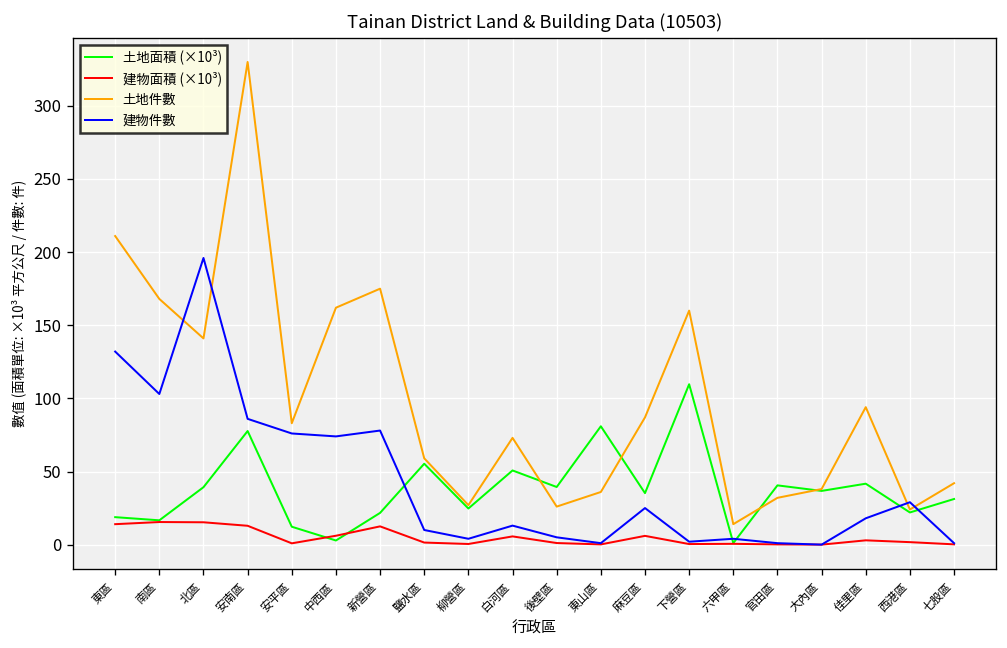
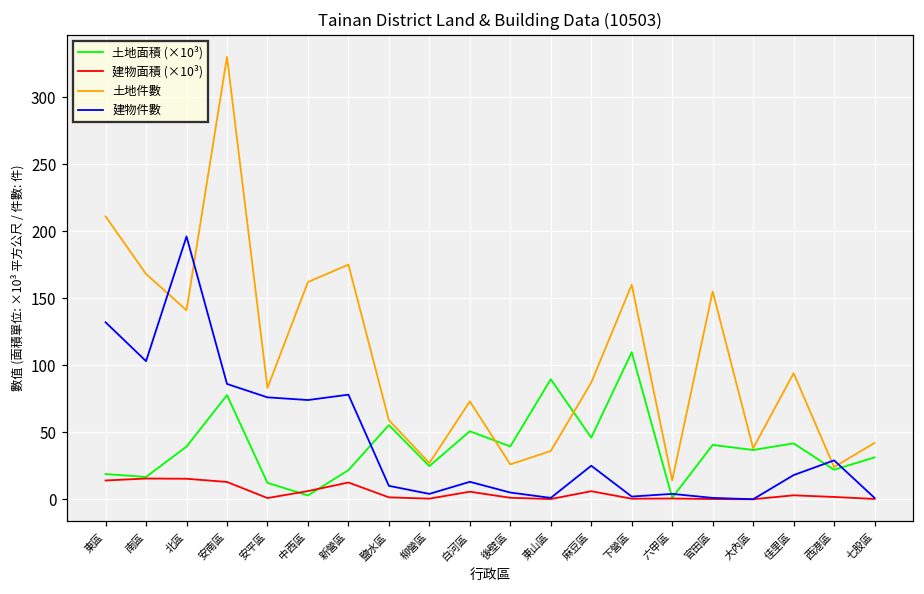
土地面積 (×10³), 東山區: 81 -> 90
土地面積 (×10³), 麻豆區: 35 -> 46
土地件數, 官田區: 32 -> 155
